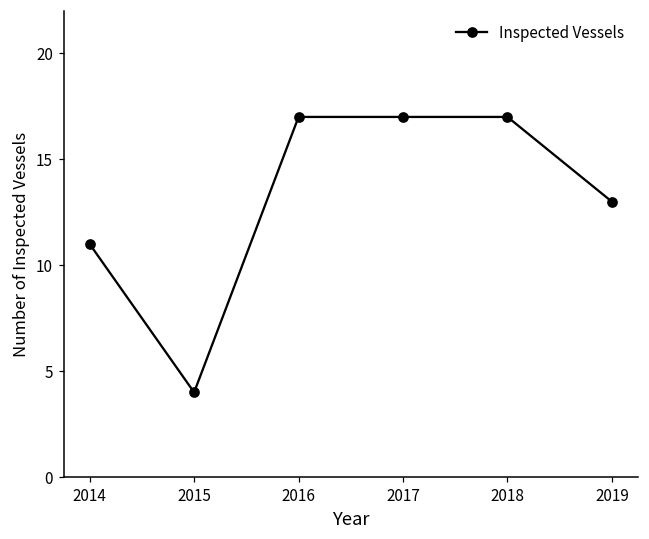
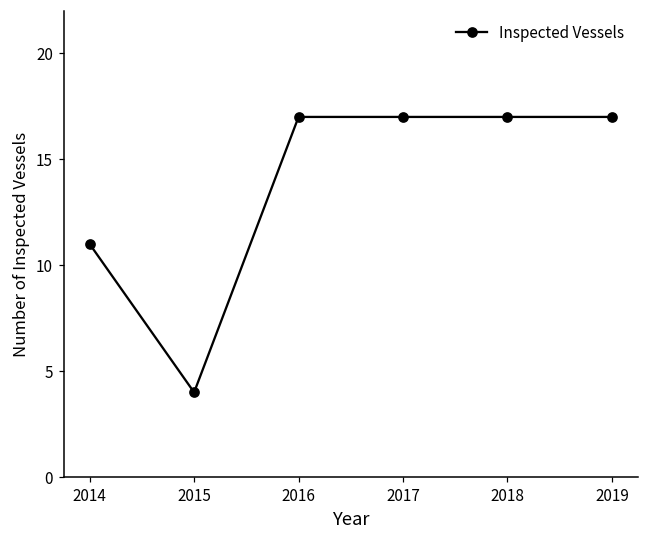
2019: 13 -> 17
